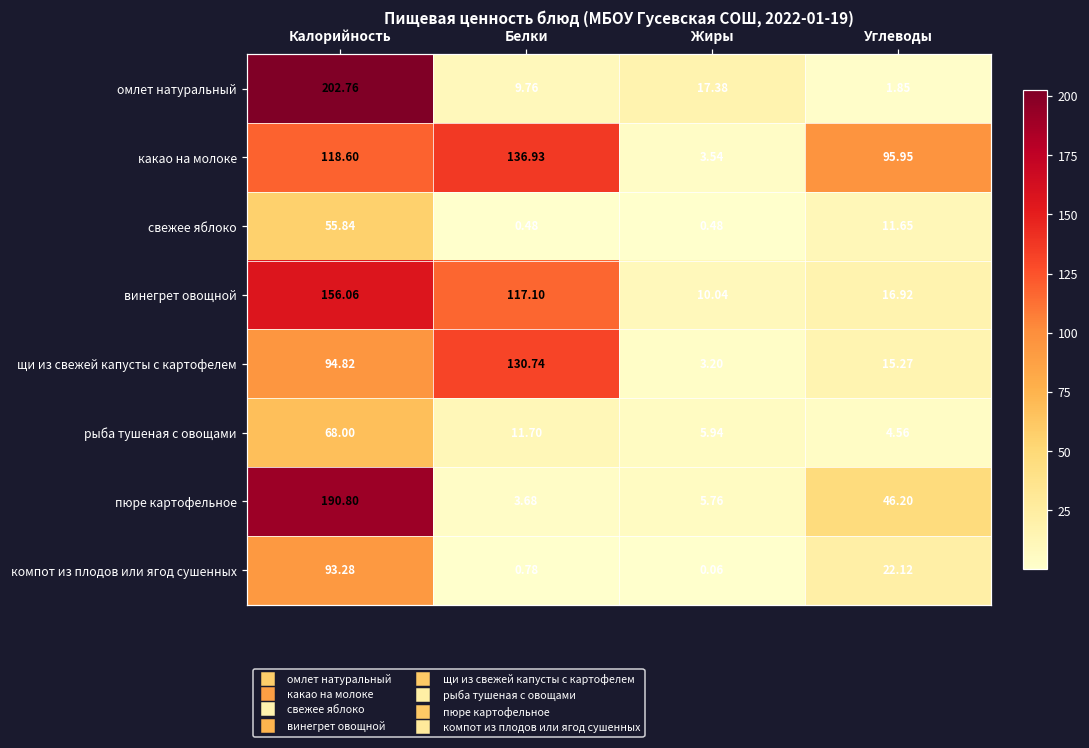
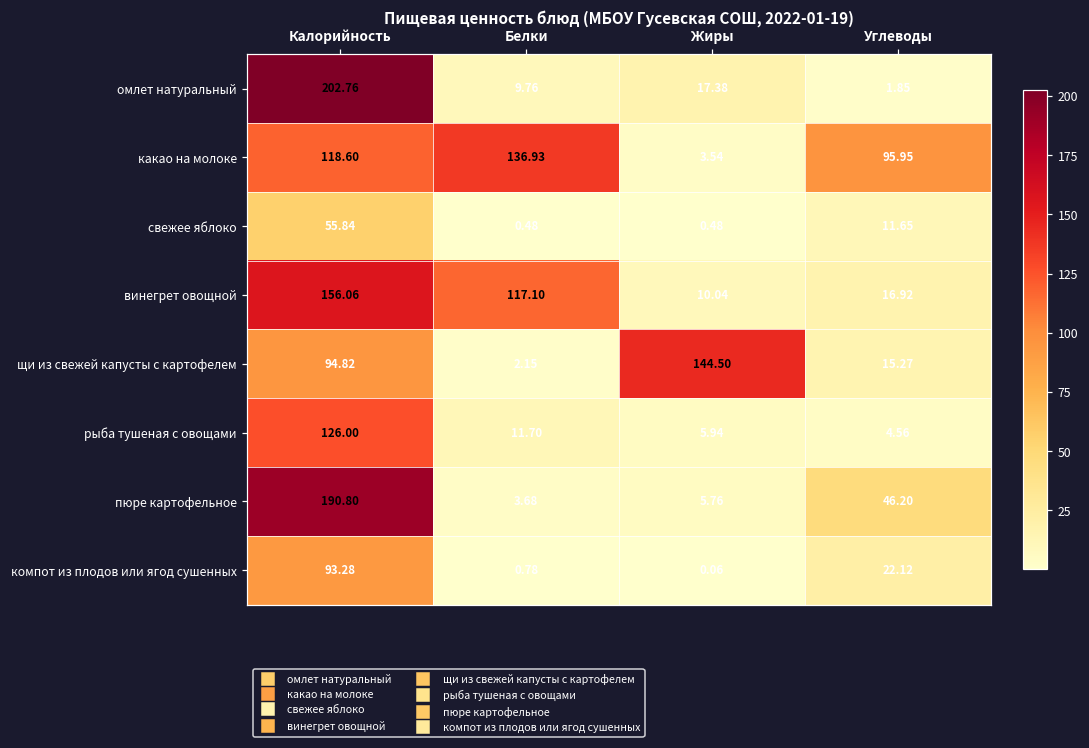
щи из свежей капусты с картофелем, Белки: 130.74 -> 2.15
щи из свежей капусты с картофелем, Жиры: 3.20 -> 144.50
рыба тушеная с овощами, Калорийность: 68.00 -> 126.00
